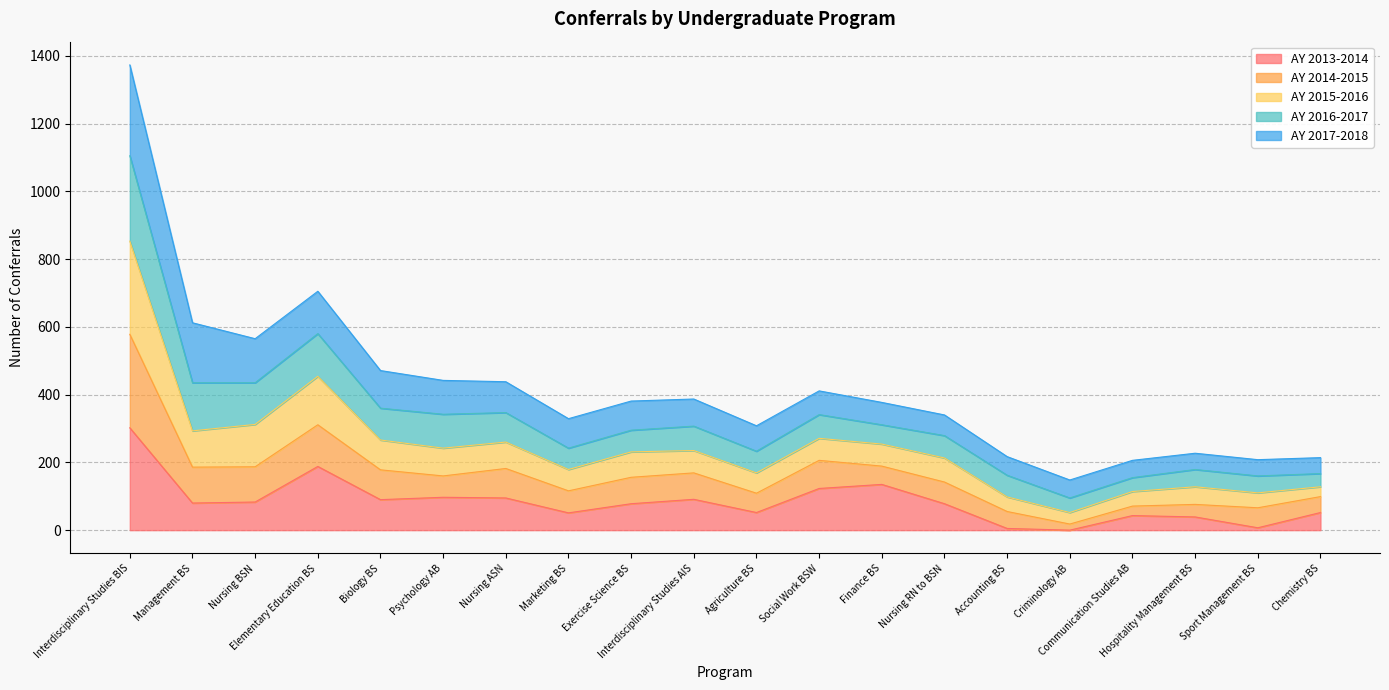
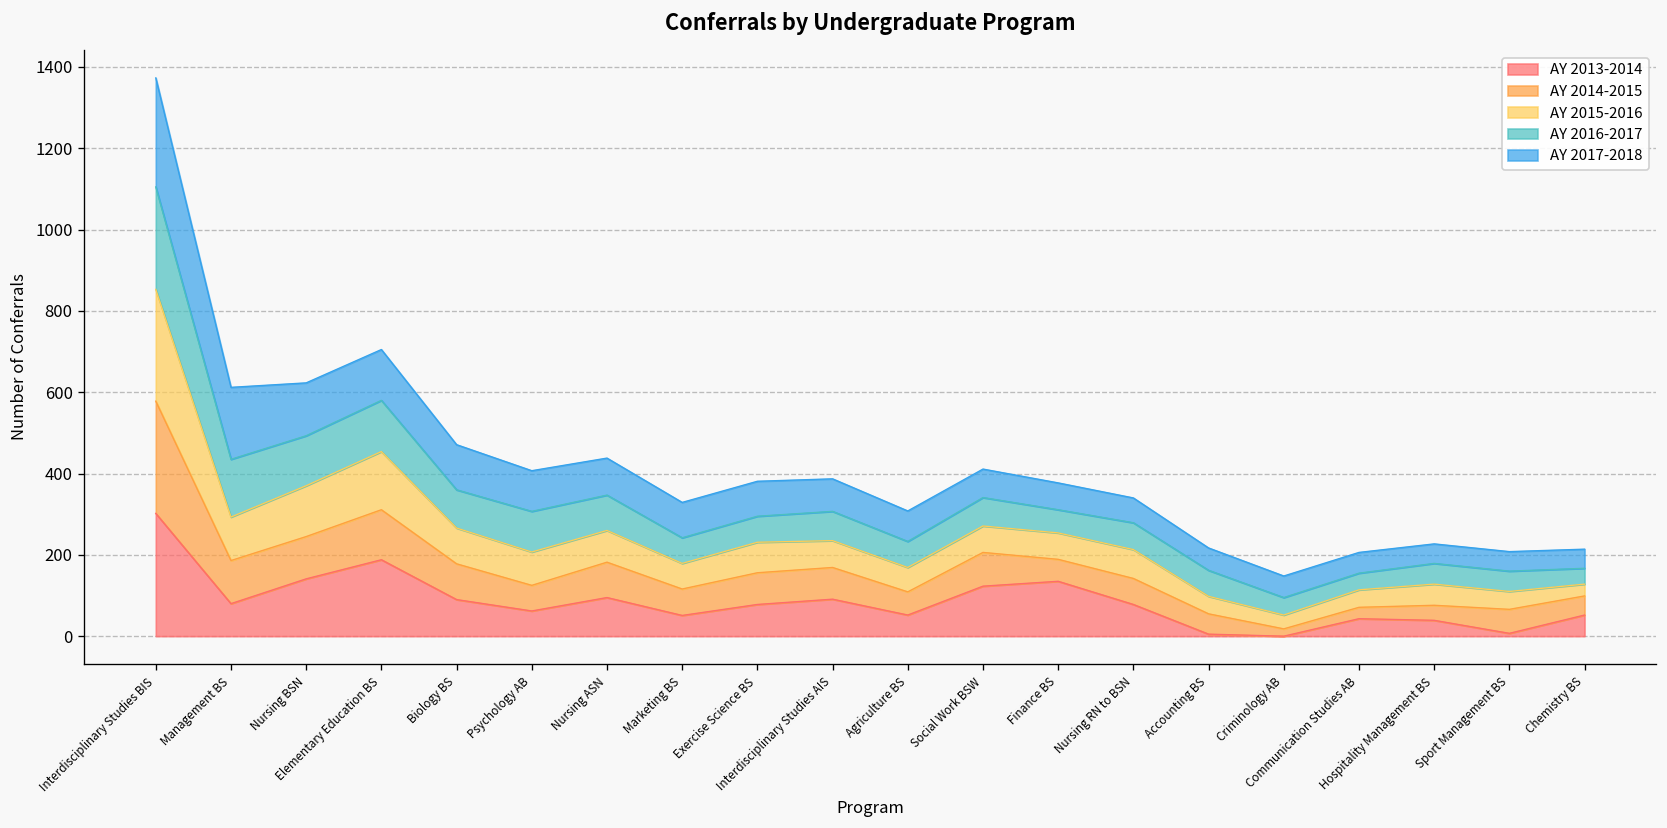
AY 2013-2014, Nursing BSN: 80 -> 140
AY 2013-2014, Psychology AB: 100 -> 60
